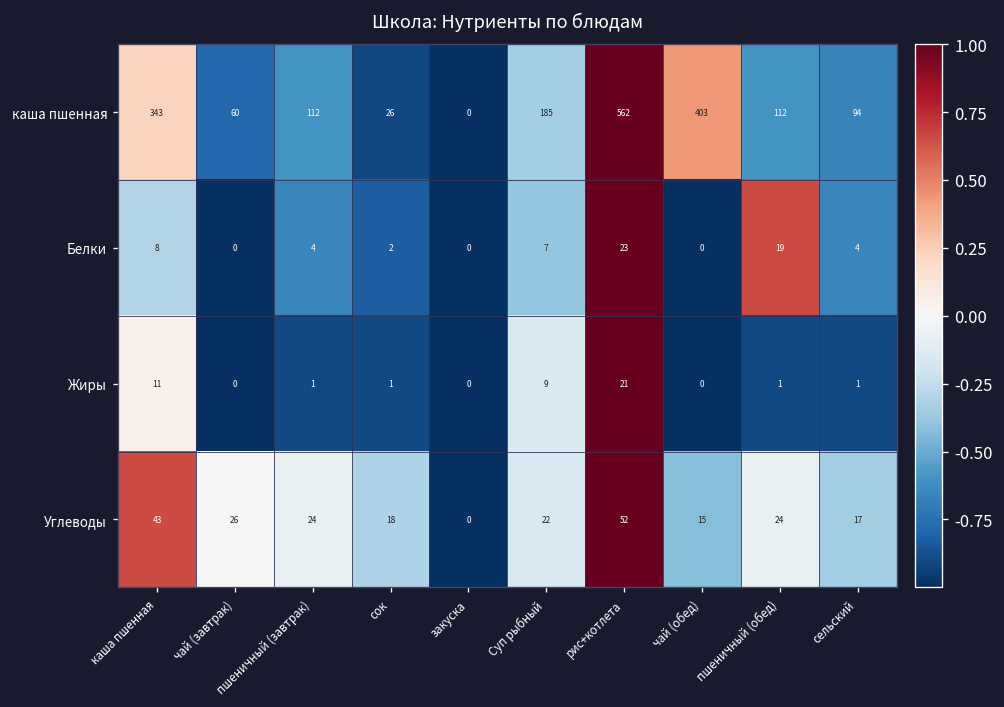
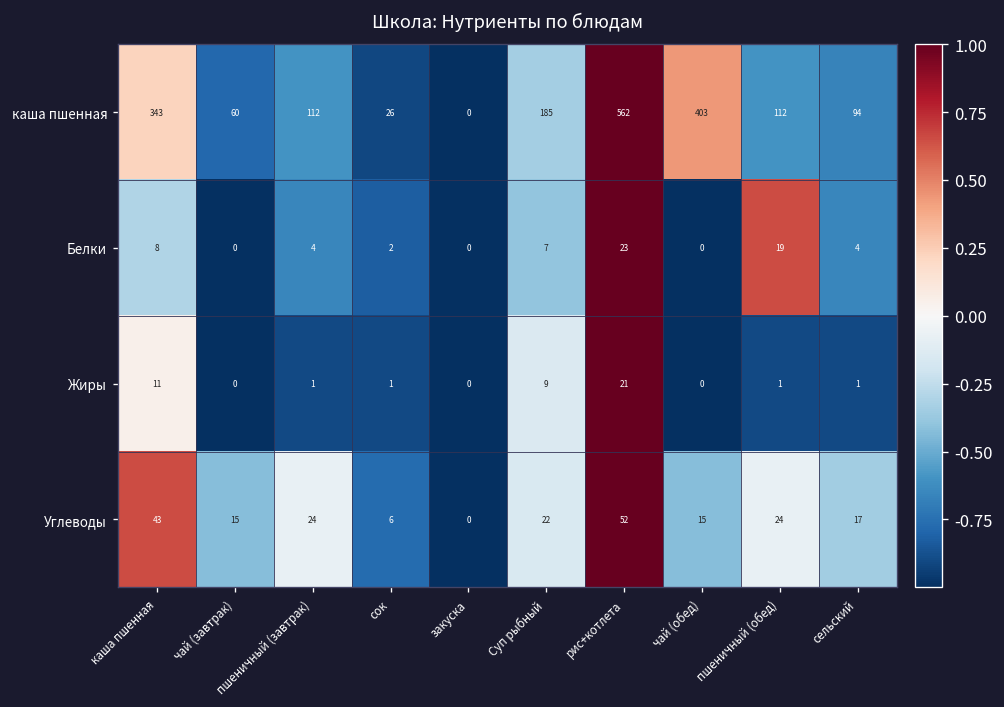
Углеводы, чай (завтрак): 26 -> 15
Углеводы, сок: 18 -> 6
